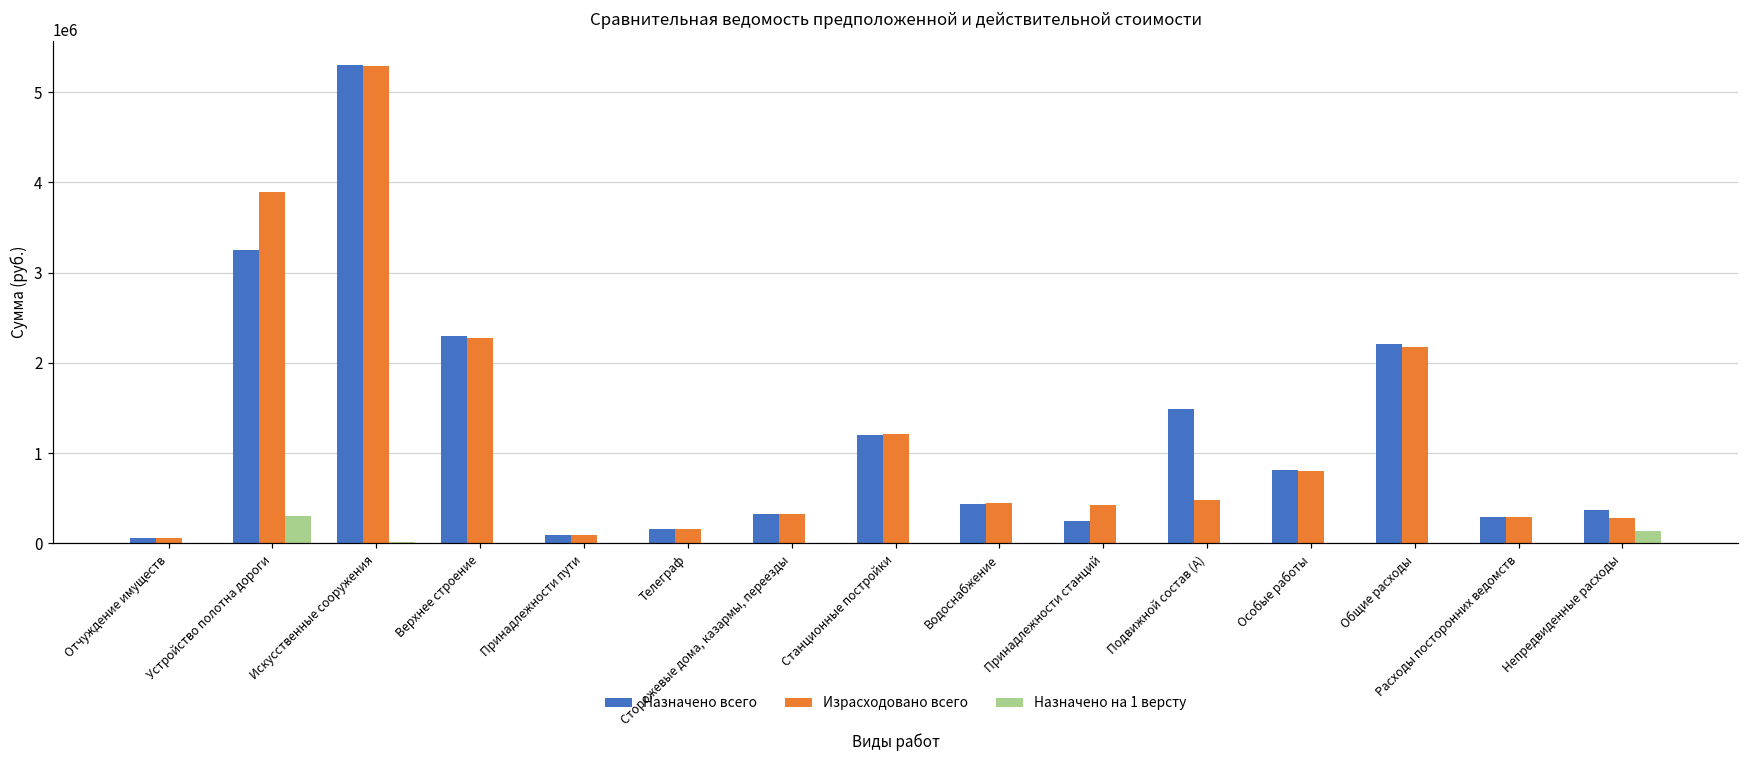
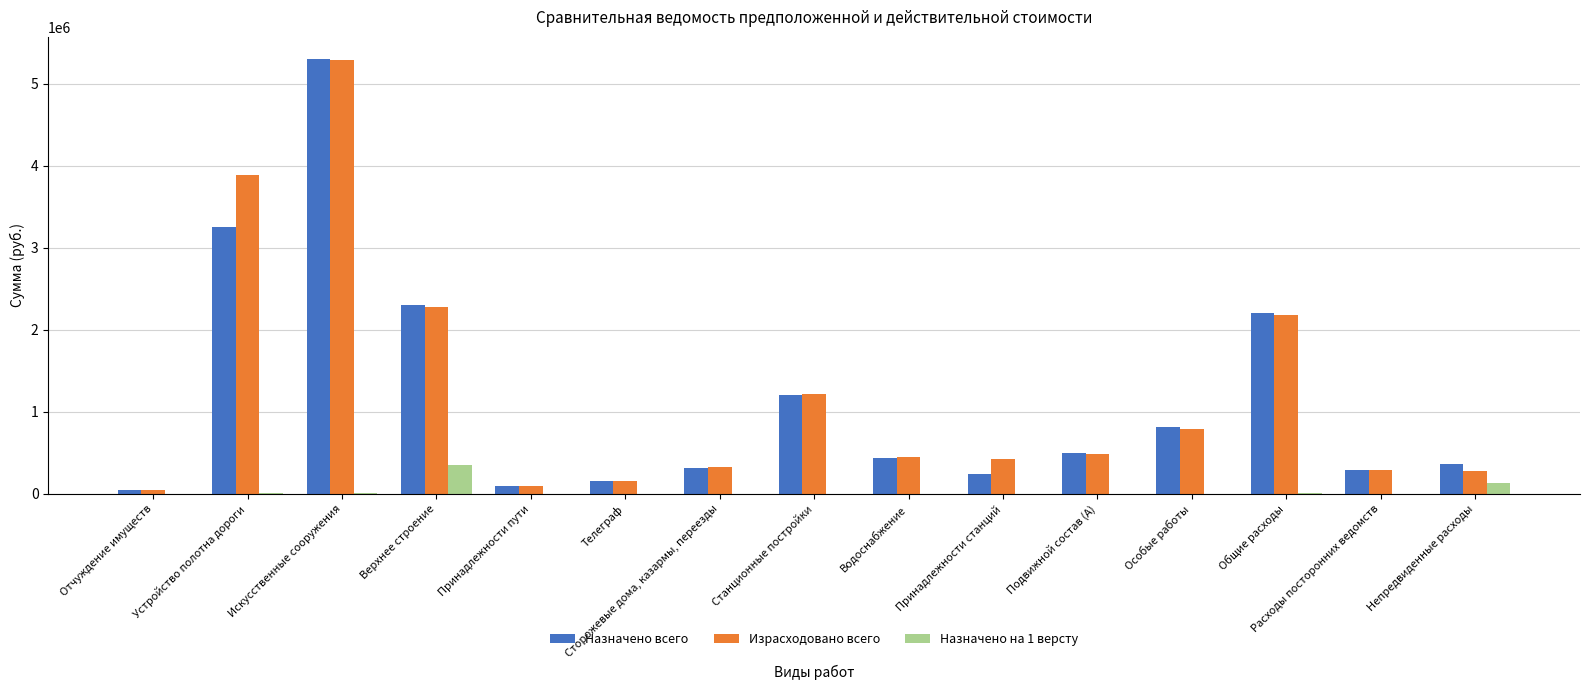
Назначено на 1 версту, Устройство полотна дороги: 300000 -> 0
Назначено на 1 версту, Верхнее строение: 0 -> 300000
Назначено всего, Подвижной состав (А): 1500000 -> 500000
